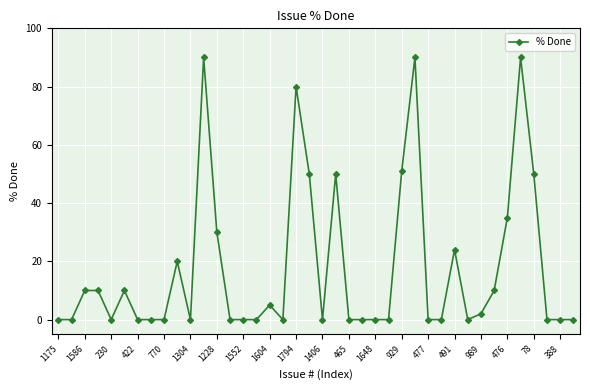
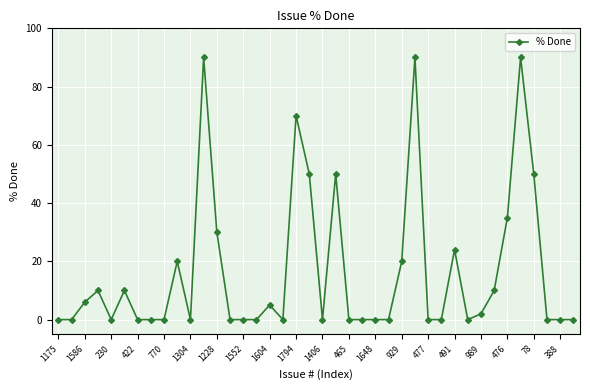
1586: 10 -> 6
1794: 80 -> 70
929: 51 -> 20
